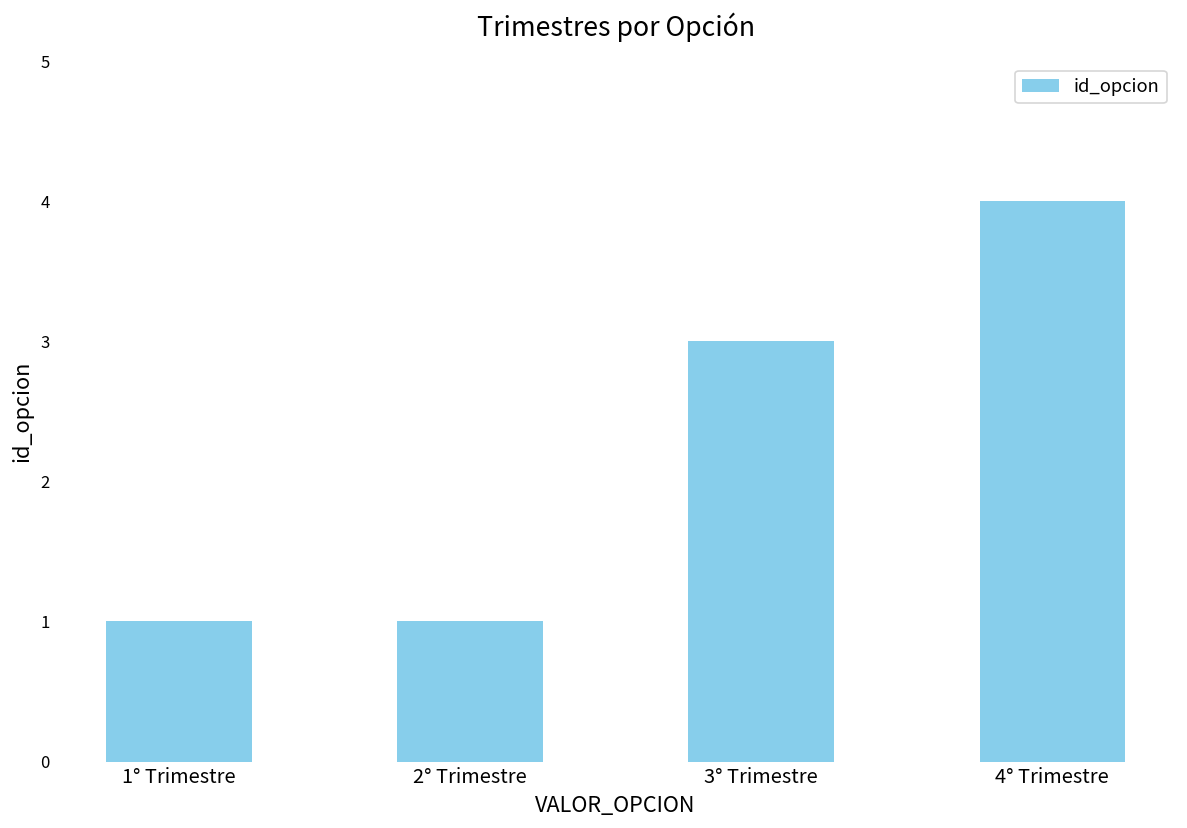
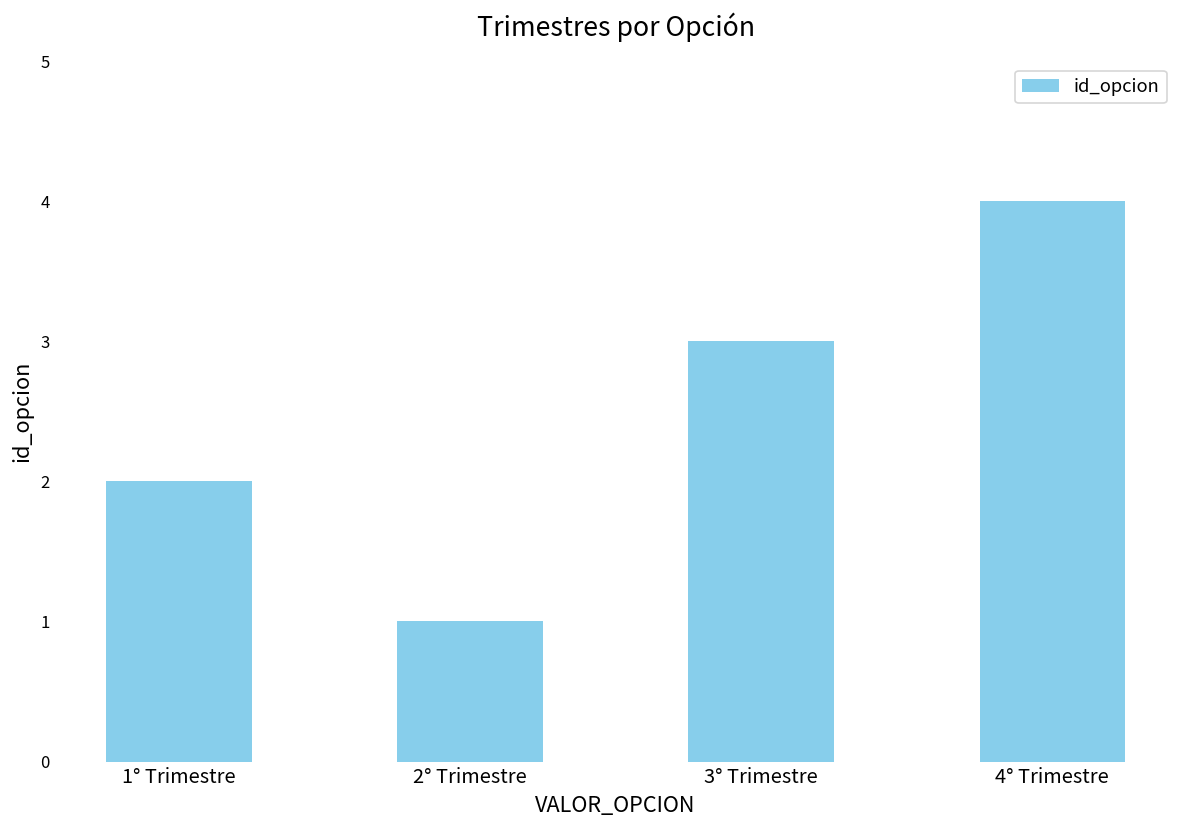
1° Trimestre: 1 -> 2
